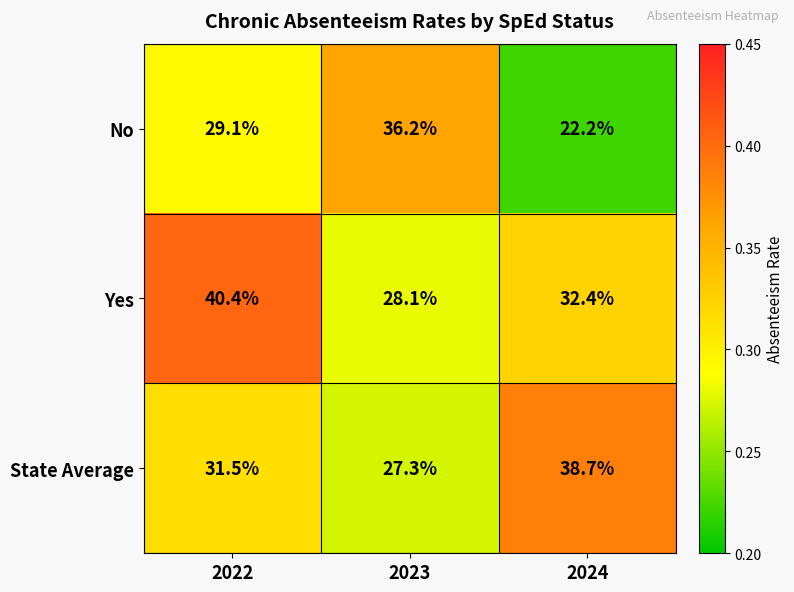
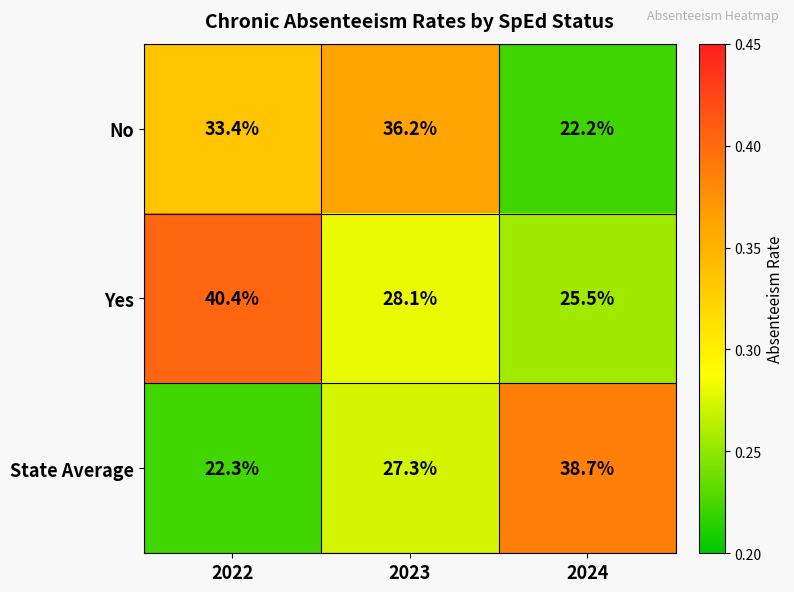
No, 2022: 29.1% -> 33.4%
Yes, 2024: 32.4% -> 25.5%
State Average, 2022: 31.5% -> 22.3%
